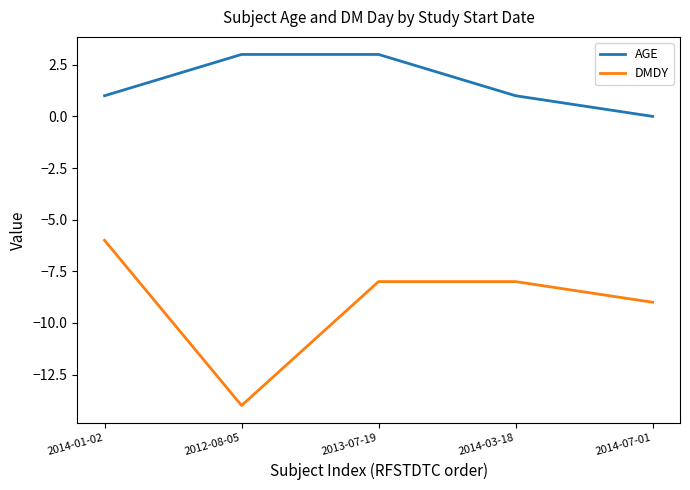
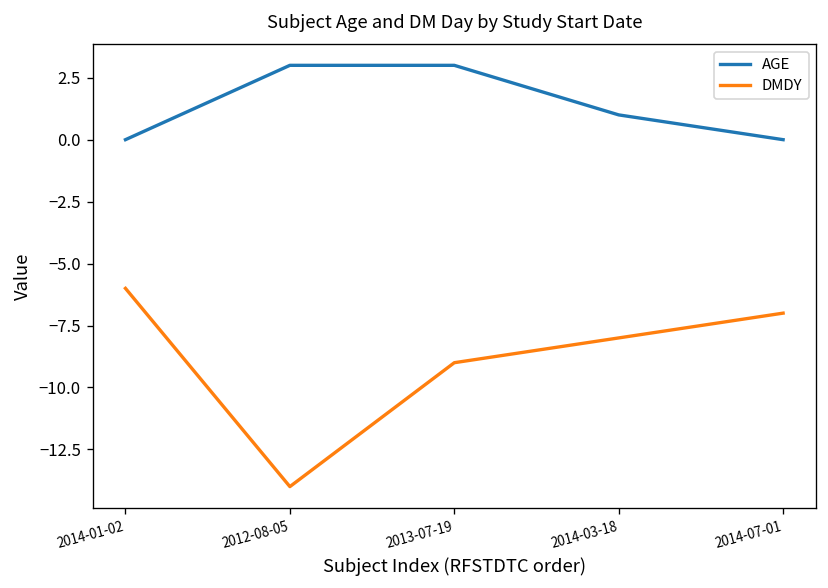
AGE, 2014-01-02: 1 -> 0
DMDY, 2013-07-19: -8 -> -9
DMDY, 2014-07-01: -9 -> -7
